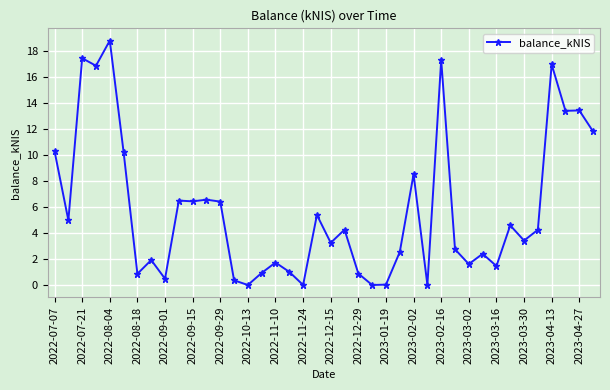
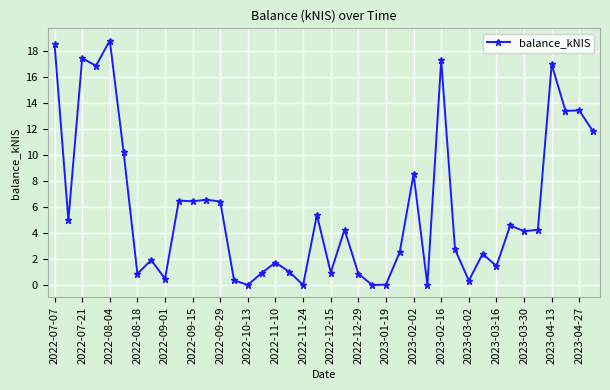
2022-07-07: 10.3 -> 18.6
2022-12-15: 3.3 -> 1.0
2023-03-02: 1.6 -> 0.3
2023-03-30: 3.4 -> 4.1
